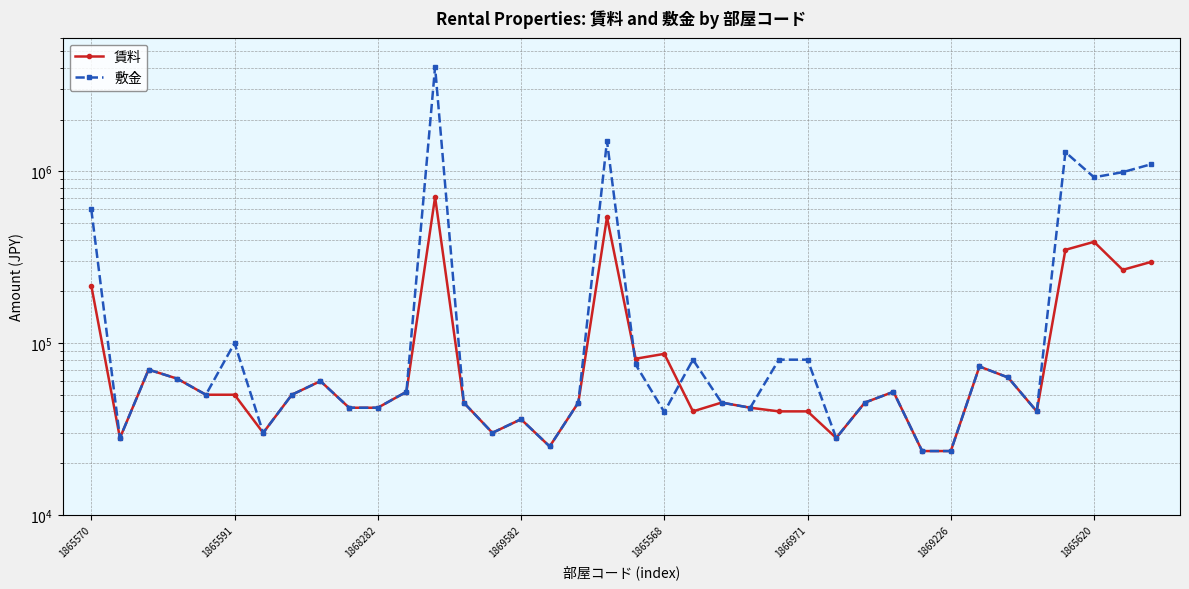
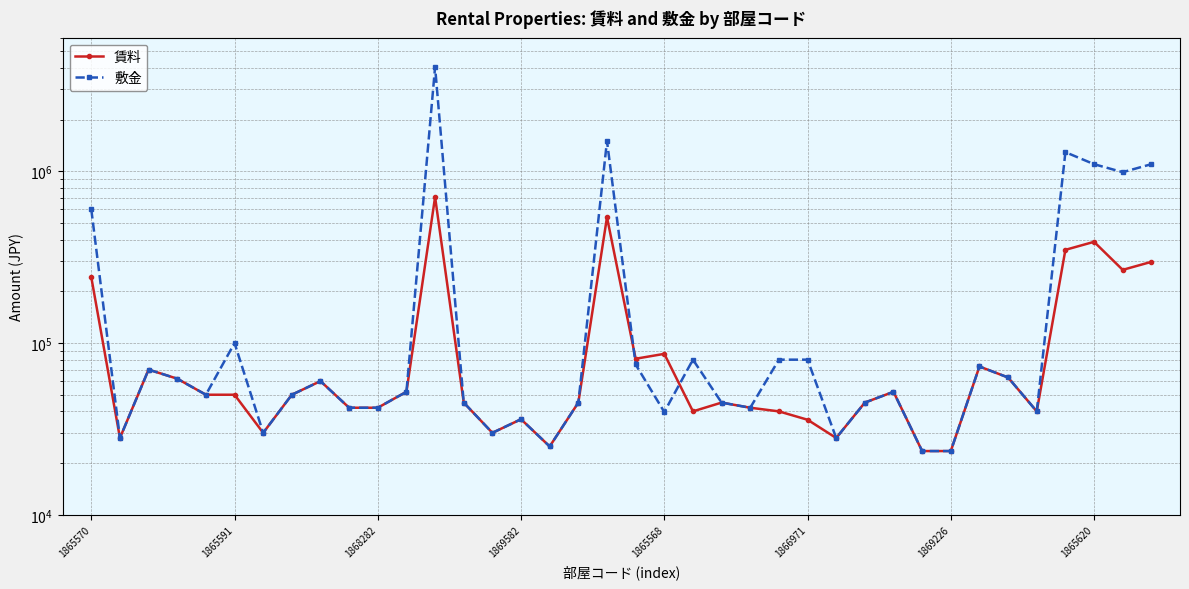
賃料, 1865570: 220000 -> 240000
賃料, 1866971: 40000 -> 36000
敷金, 1865620: 900000 -> 1100000
